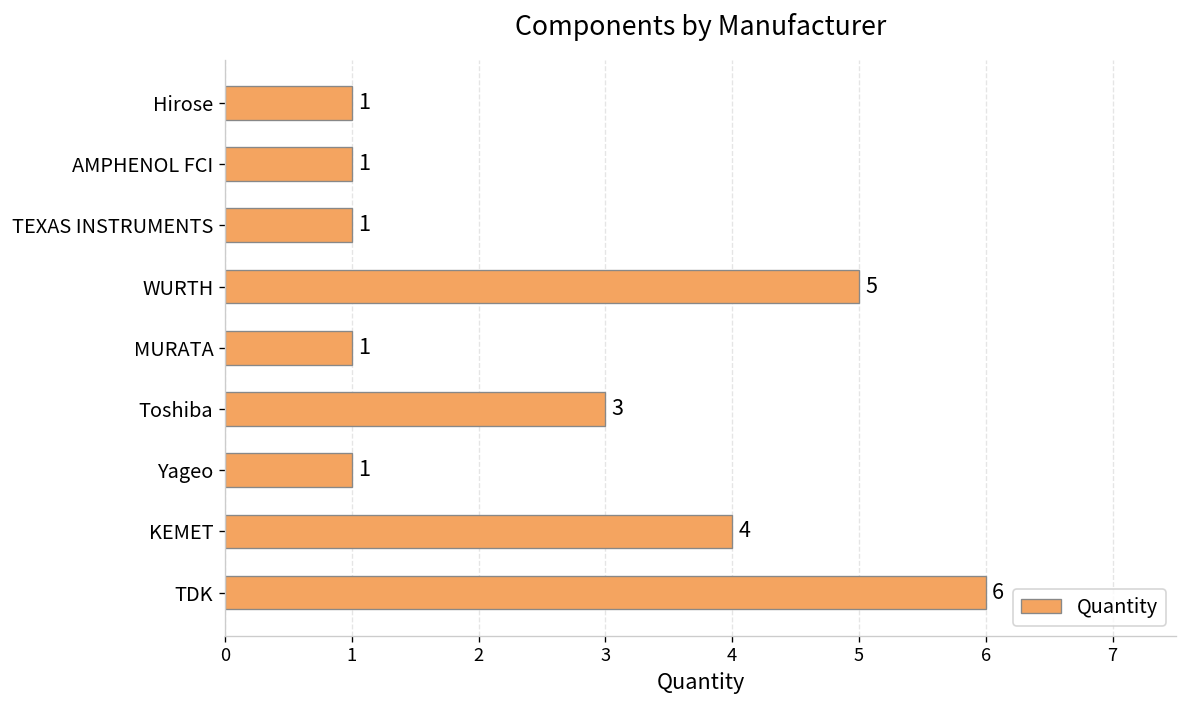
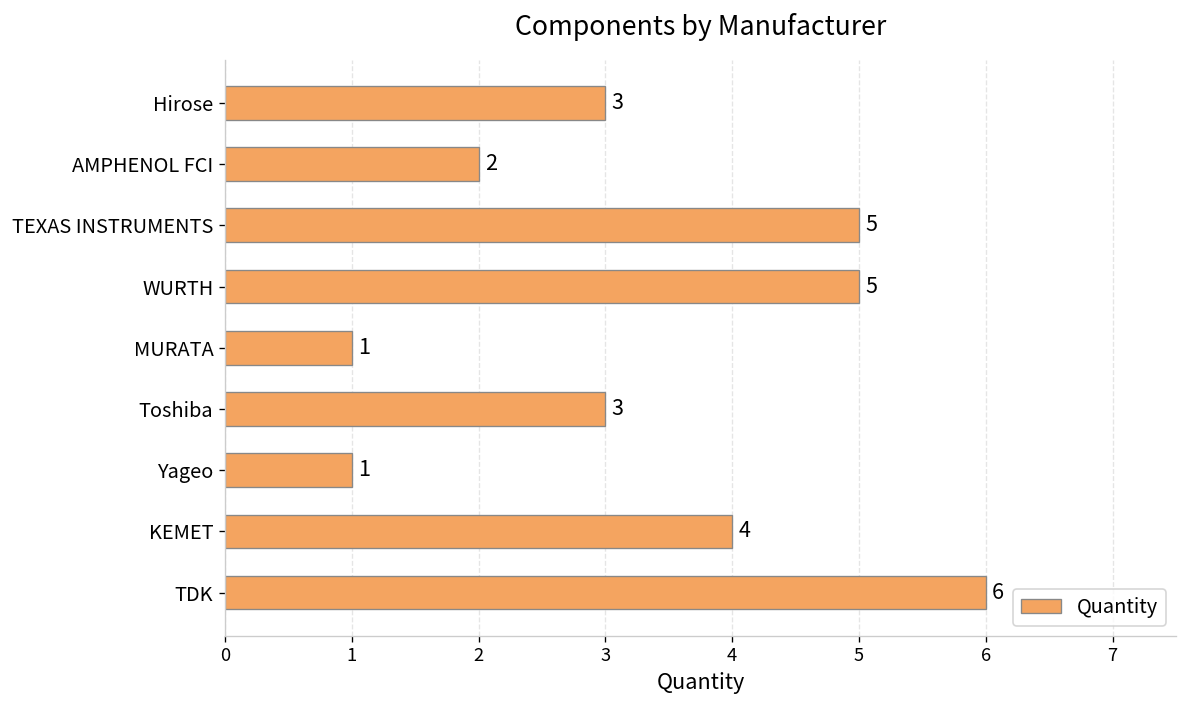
Hirose: 1 -> 3
AMPHENOL FCI: 1 -> 2
TEXAS INSTRUMENTS: 1 -> 5
